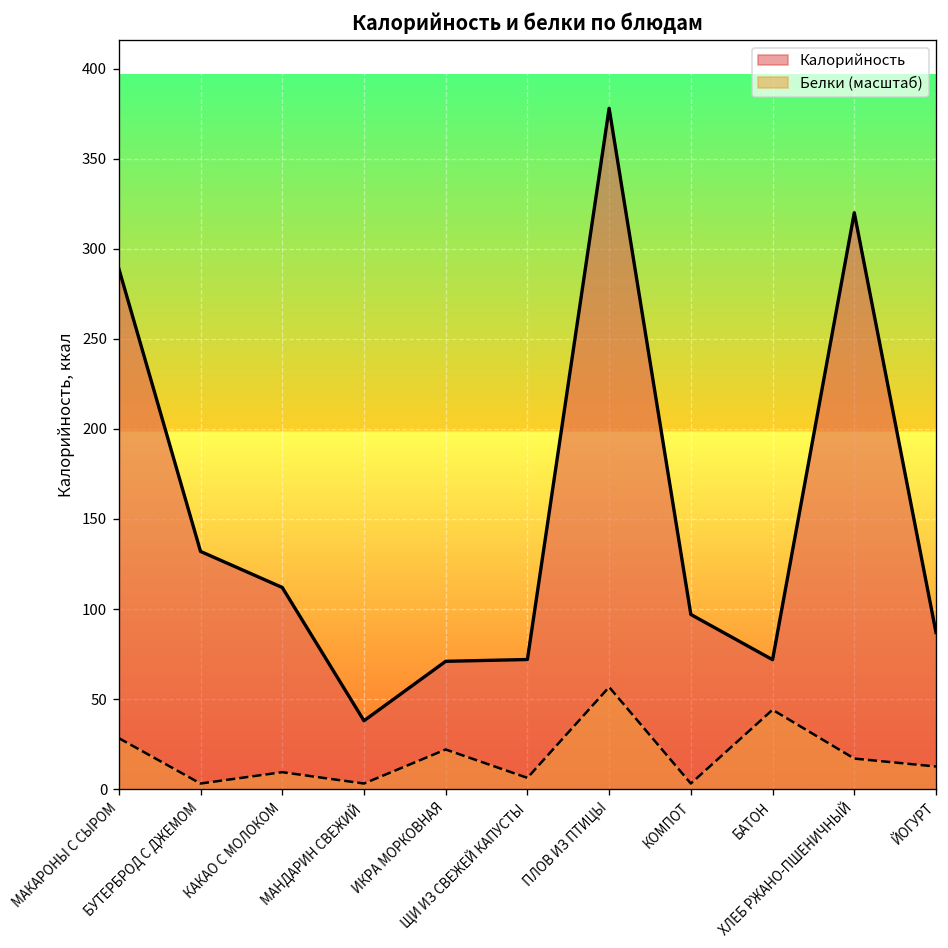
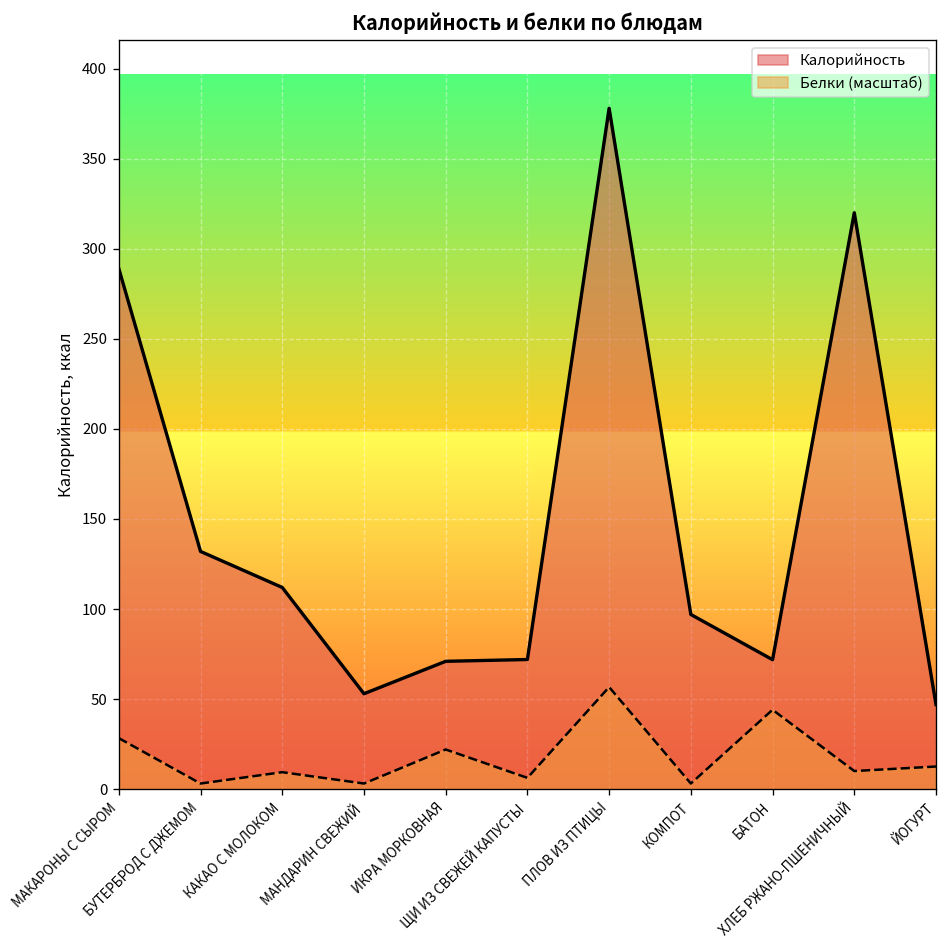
Калорийность, МАНДАРИН СВЕЖИЙ: 38 -> 53
Белки (масштаб), ХЛЕБ РЖАНО-ПШЕНИЧНЫЙ: 17 -> 10
Калорийность, ЙОГУРТ: 87 -> 47
